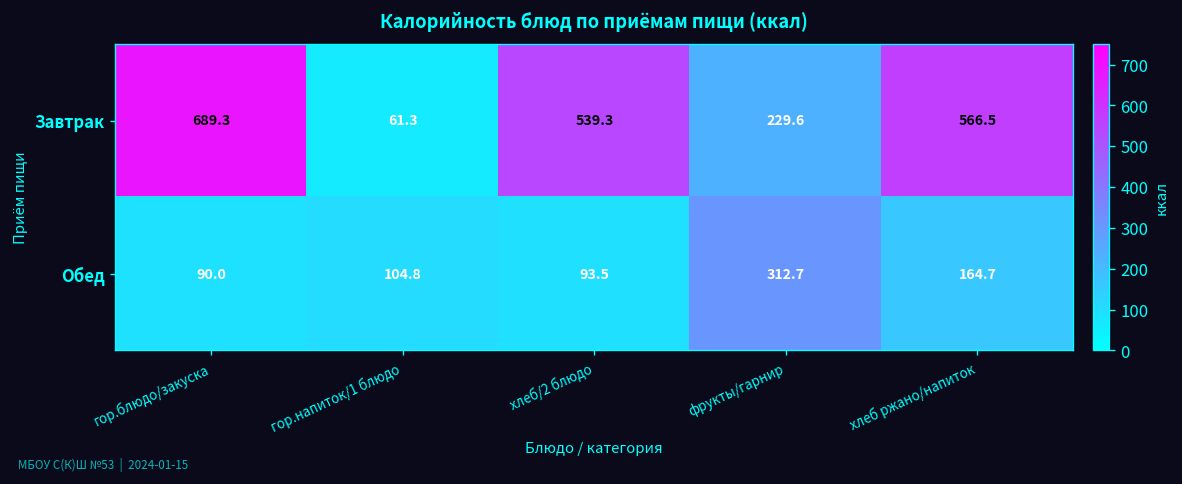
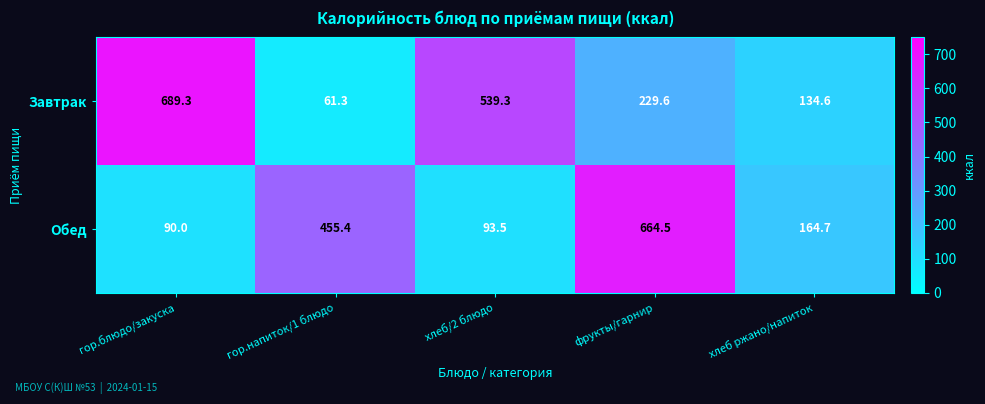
Завтрак, хлеб ржано/напиток: 566.5 -> 134.6
Обед, гор.напиток/1 блюдо: 104.8 -> 455.4
Обед, фрукты/гарнир: 312.7 -> 664.5
